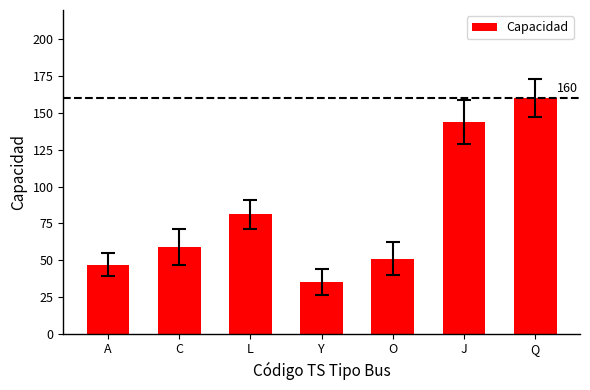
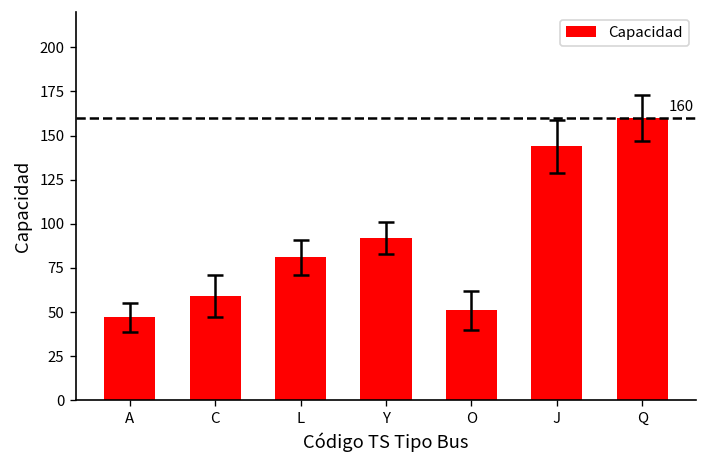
Capacidad, Y: 35 -> 92
